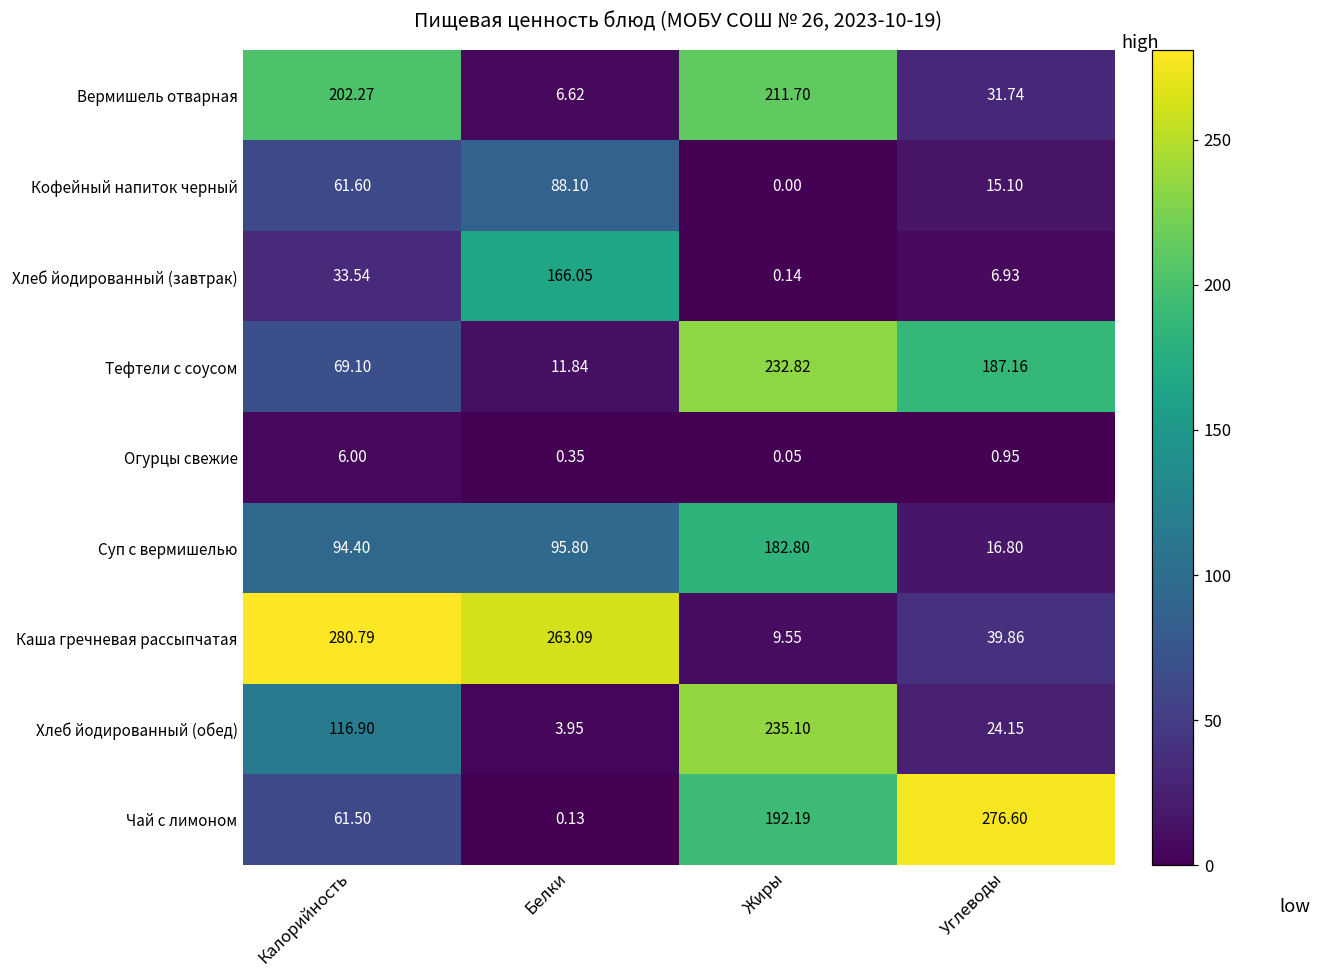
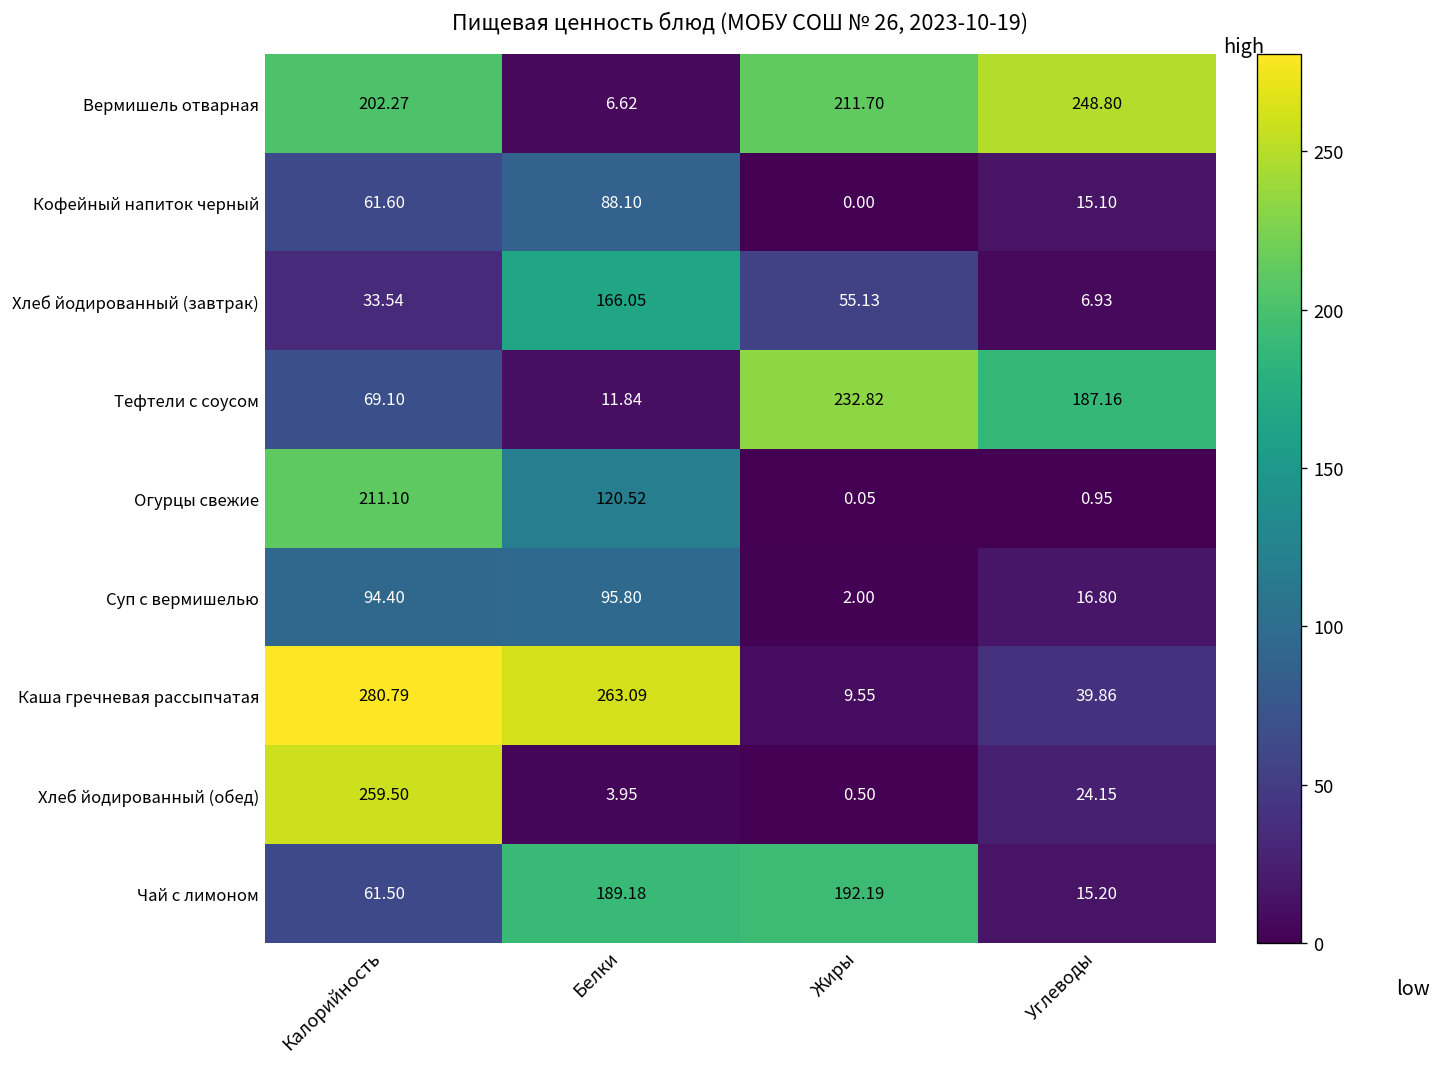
Вермишель отварная, Углеводы: 31.74 -> 248.80
Хлеб йодированный (завтрак), Жиры: 0.14 -> 55.13
Огурцы свежие, Калорийность: 6.00 -> 211.10
Огурцы свежие, Белки: 0.35 -> 120.52
Суп с вермишелью, Жиры: 182.80 -> 2.00
Хлеб йодированный (обед), Калорийность: 116.90 -> 259.50
Хлеб йодированный (обед), Жиры: 235.10 -> 0.50
Чай с лимоном, Белки: 0.13 -> 189.18
Чай с лимоном, Углеводы: 276.60 -> 15.20
